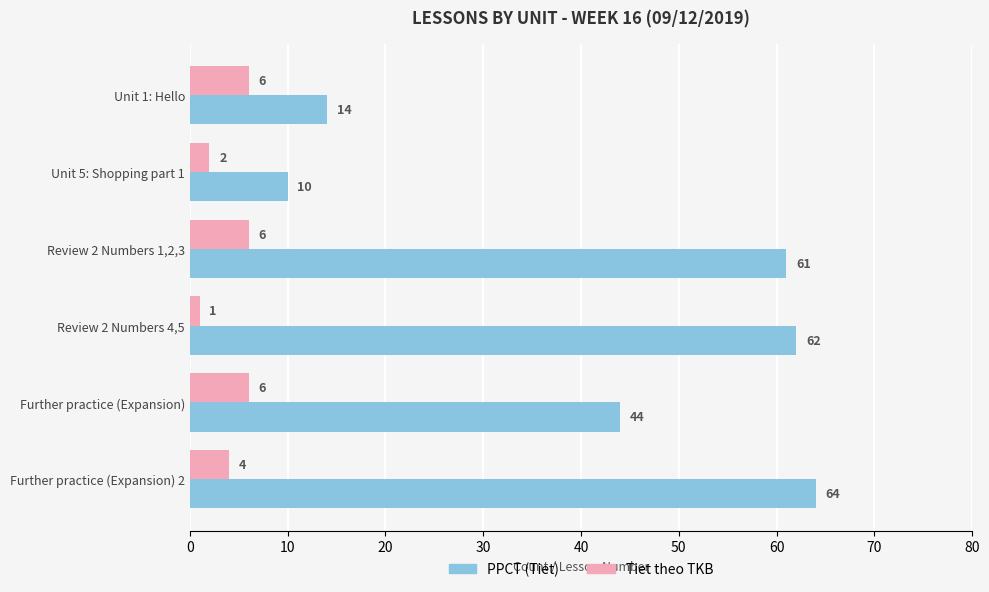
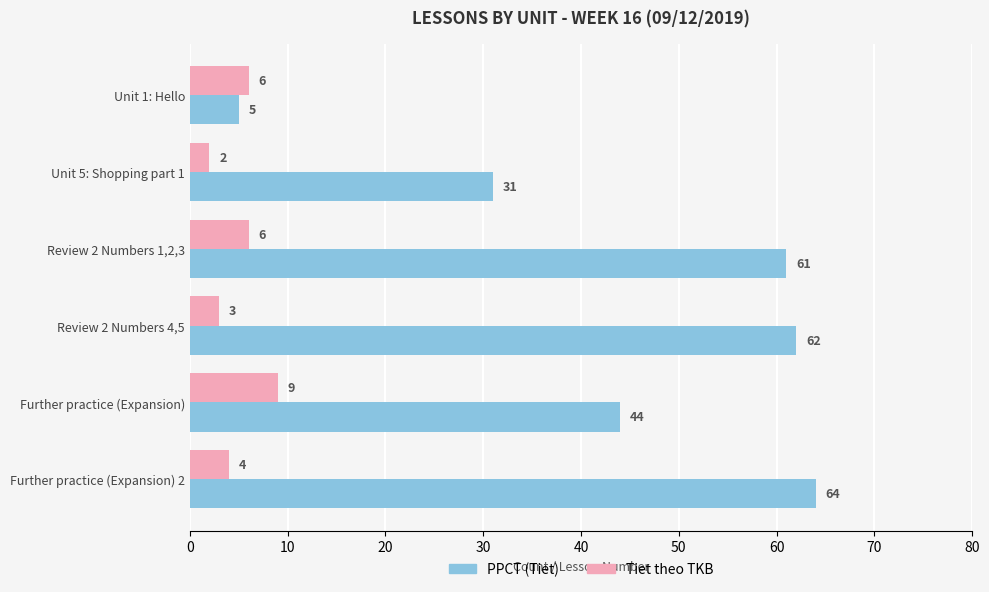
PPCT (Tiet), Unit 1: Hello: 14 -> 5
PPCT (Tiet), Unit 5: Shopping part 1: 10 -> 31
Tiet theo TKB, Review 2 Numbers 4,5: 1 -> 3
Tiet theo TKB, Further practice (Expansion): 6 -> 9
